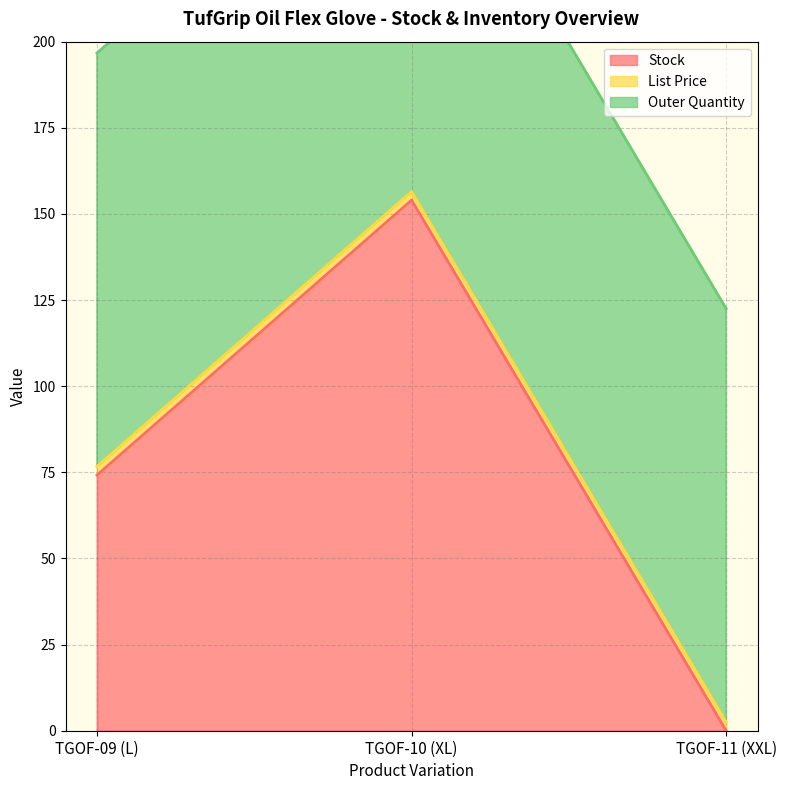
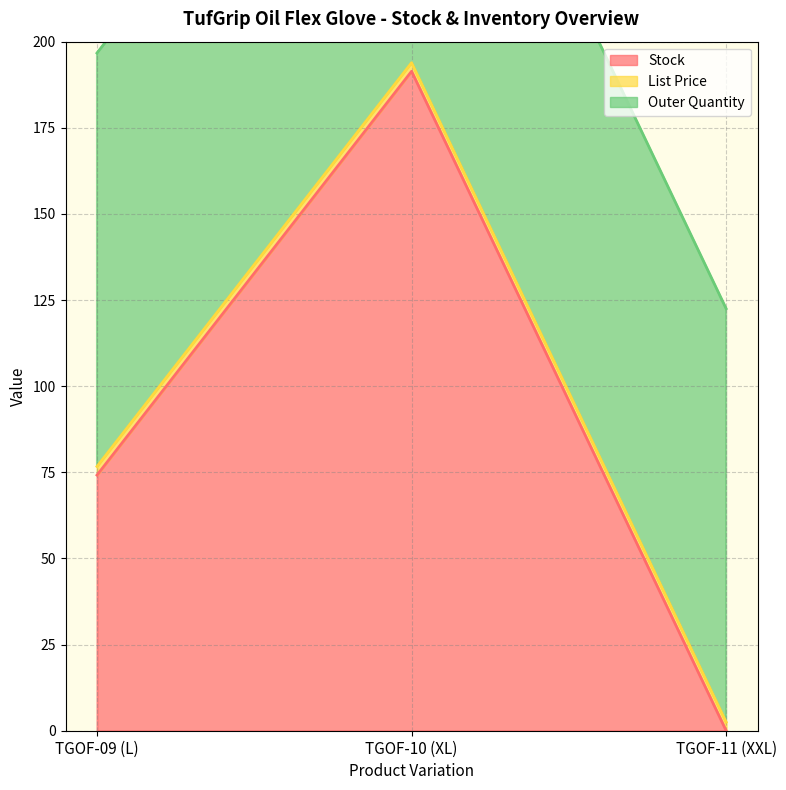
Stock, TGOF-10 (XL): 154 -> 191
